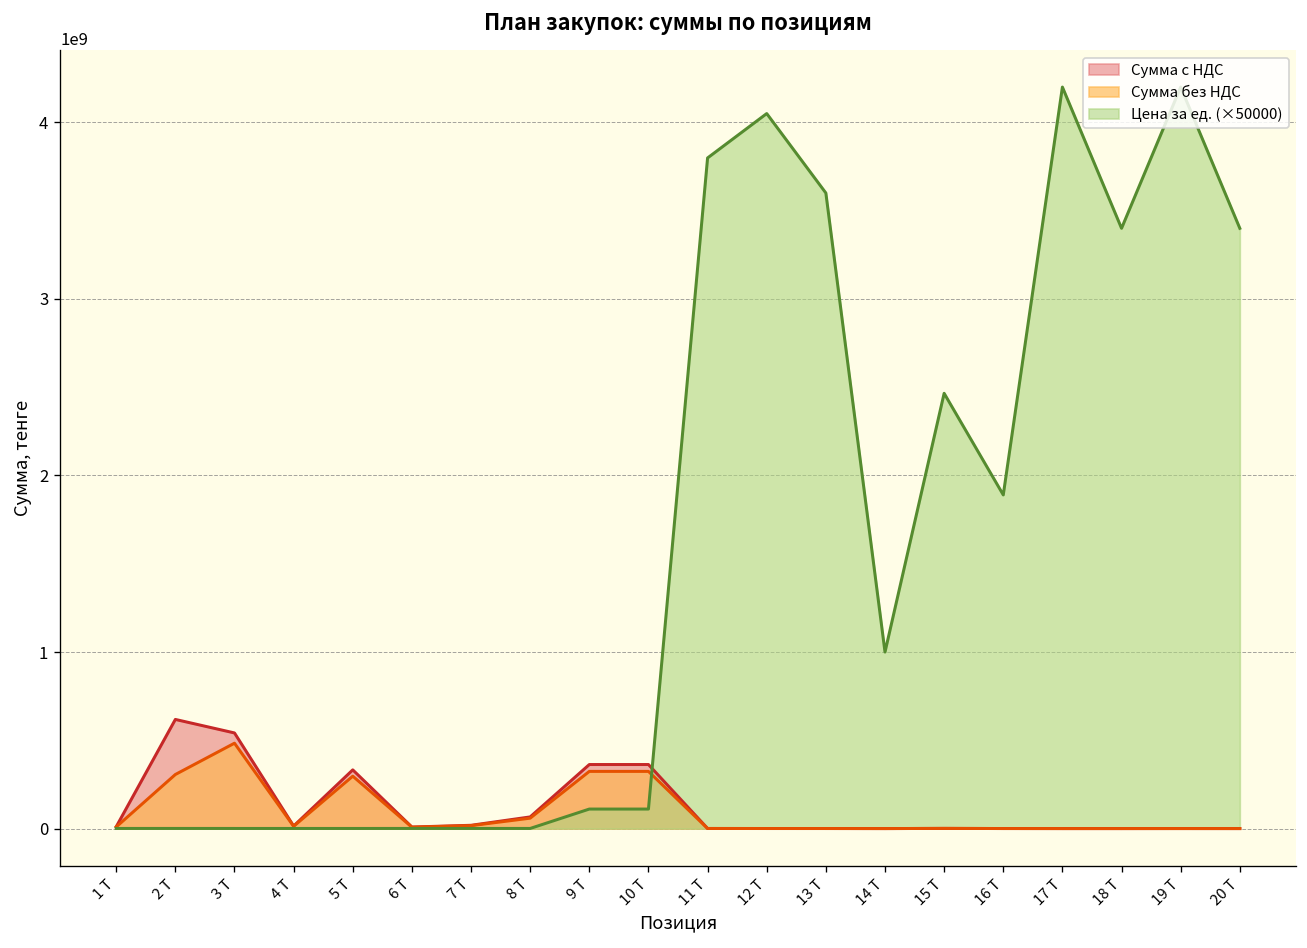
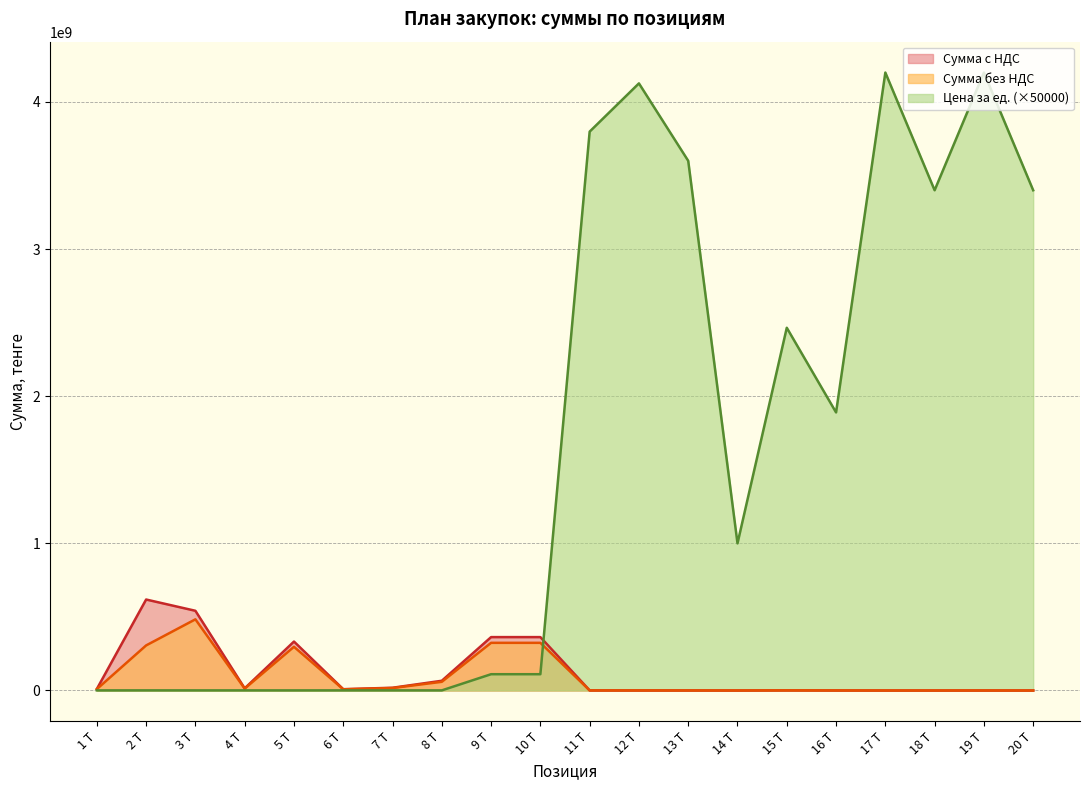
Цена за ед. (×50000), 12 Т: 4050000000 -> 4130000000
